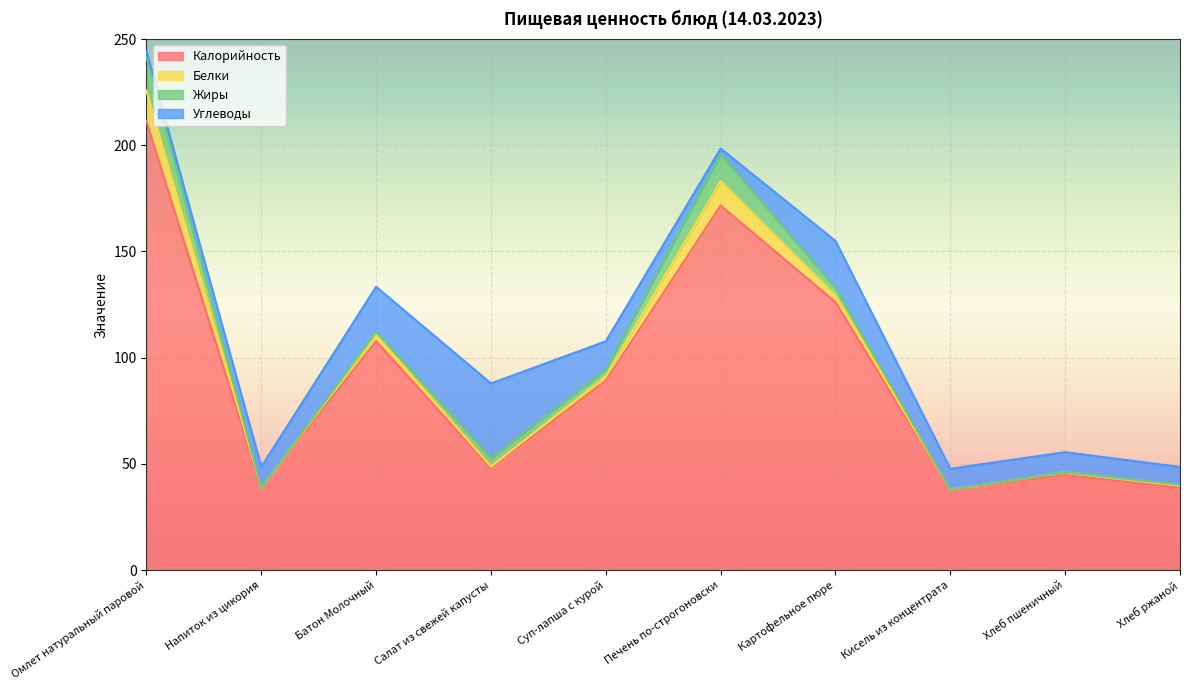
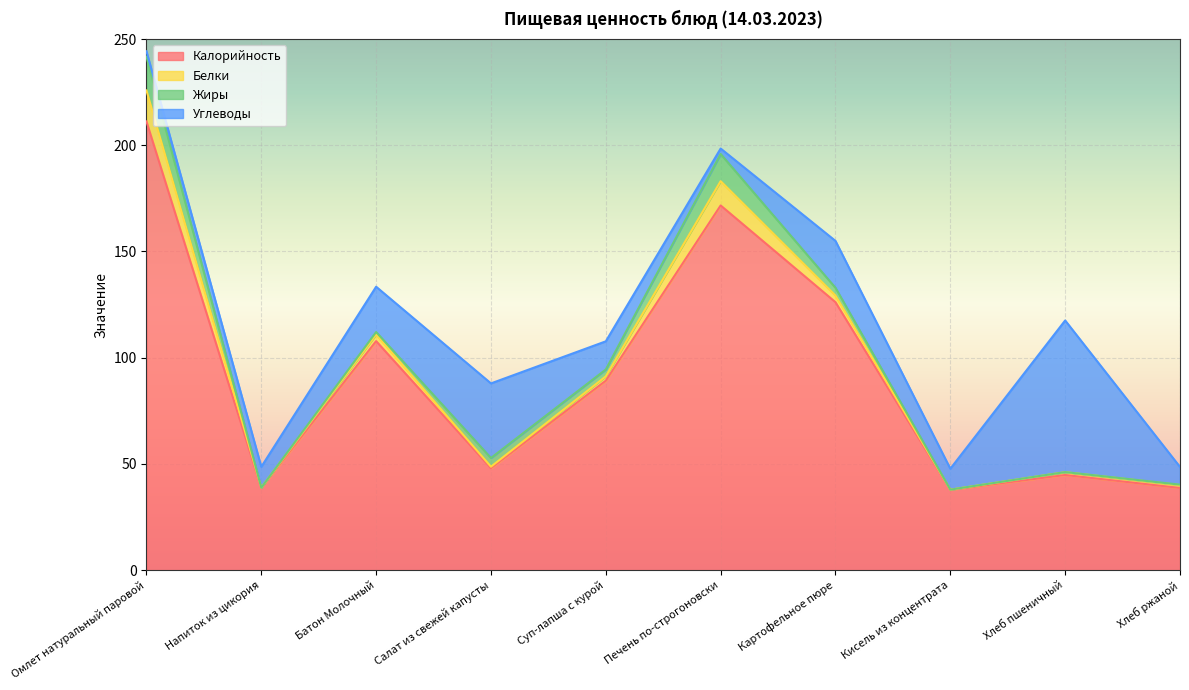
Углеводы, Хлеб пшеничный: 9 -> 71
